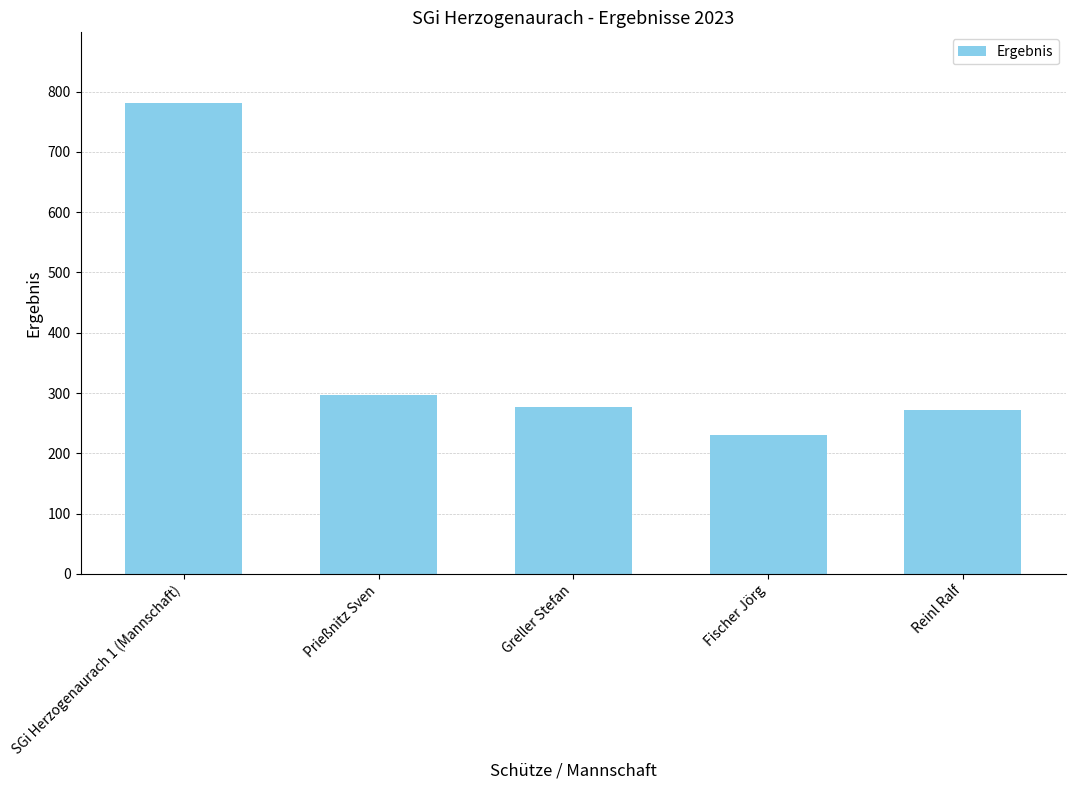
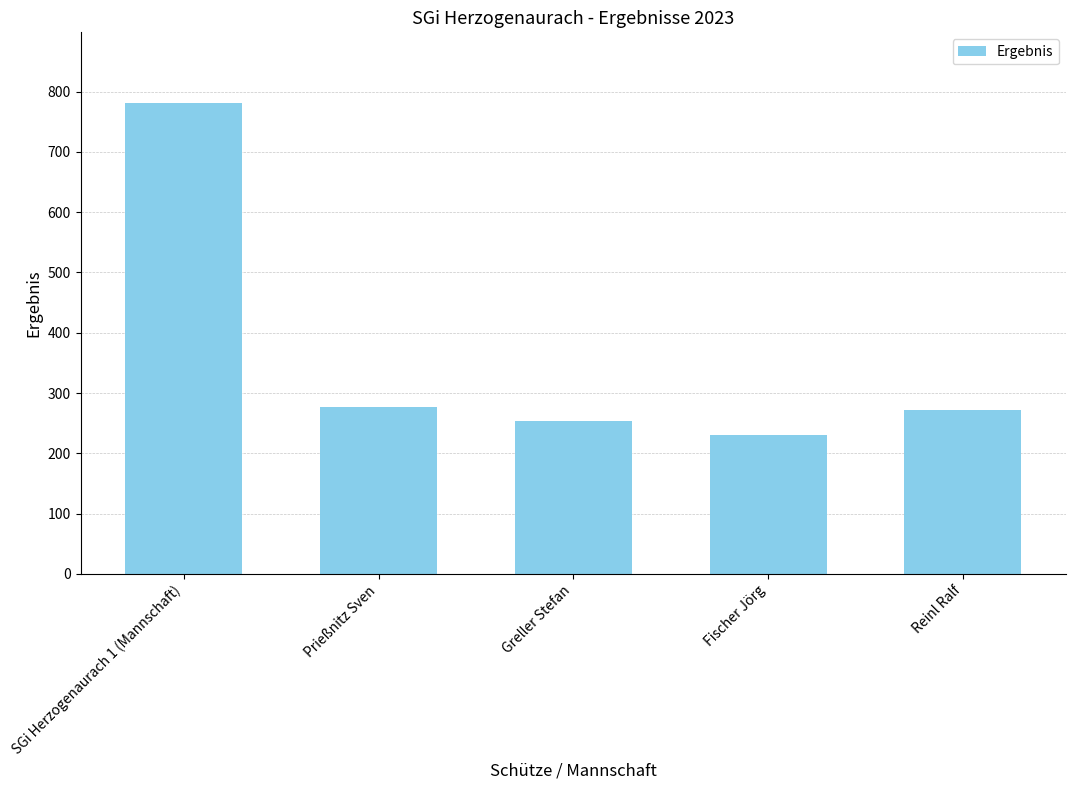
Prießnitz Sven: 300 -> 280
Greller Stefan: 280 -> 250
